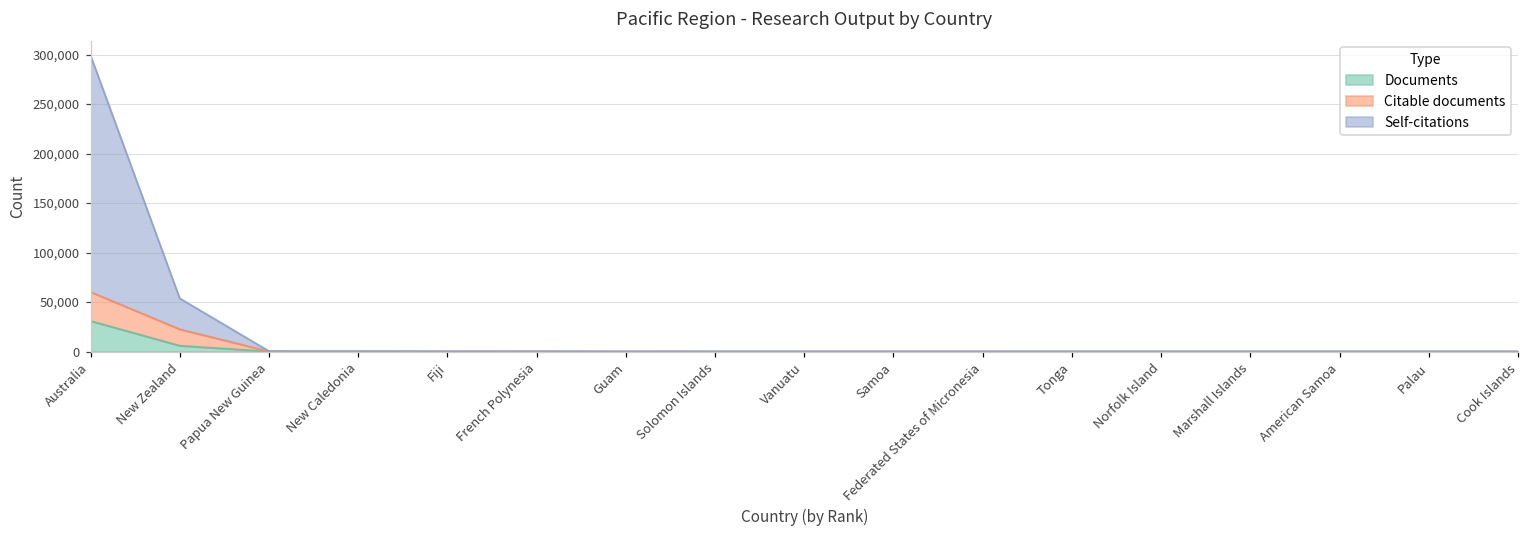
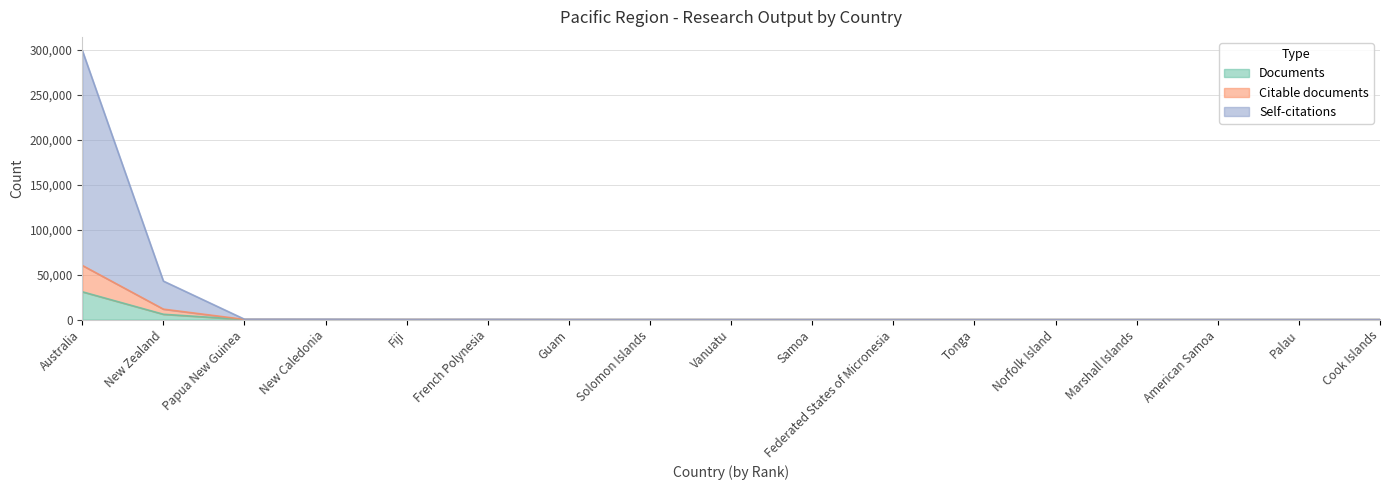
Citable documents, New Zealand: 20,000 -> 10,000
